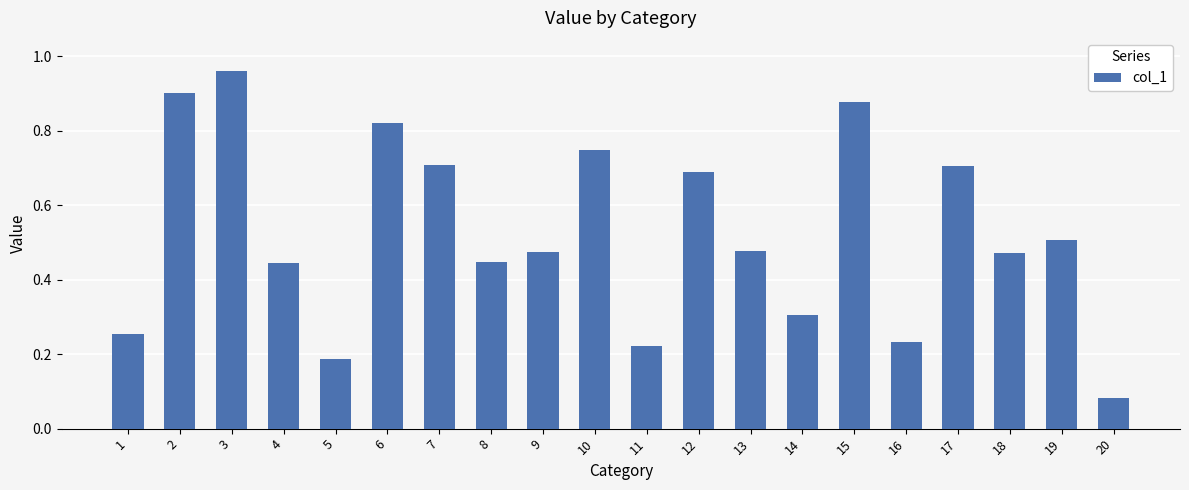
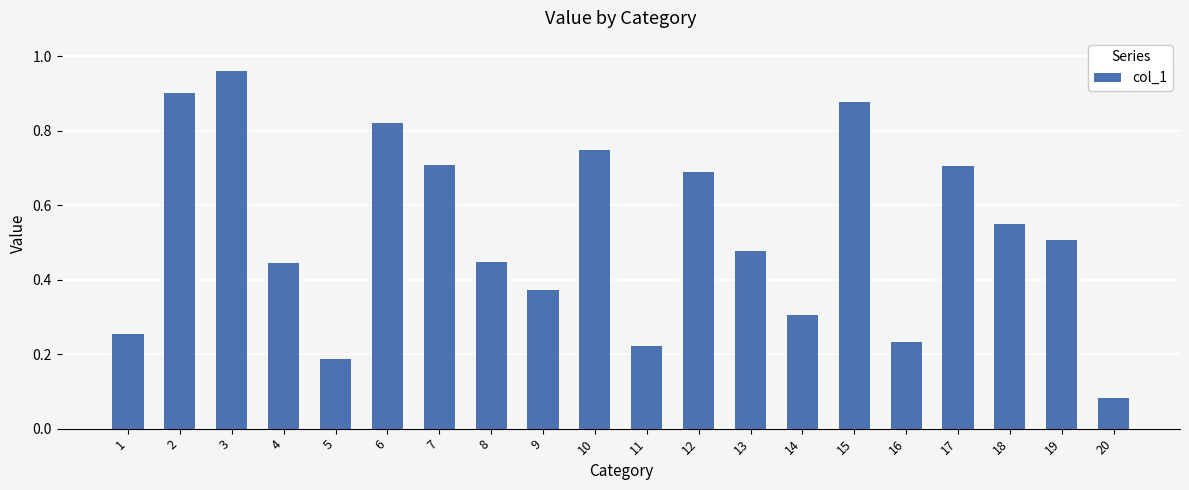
9: 0.48 -> 0.37
18: 0.47 -> 0.55
